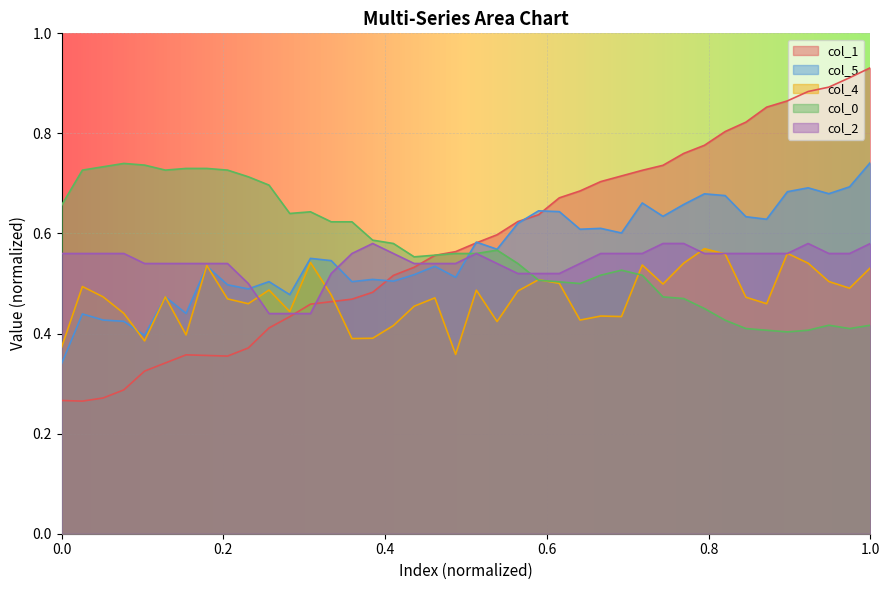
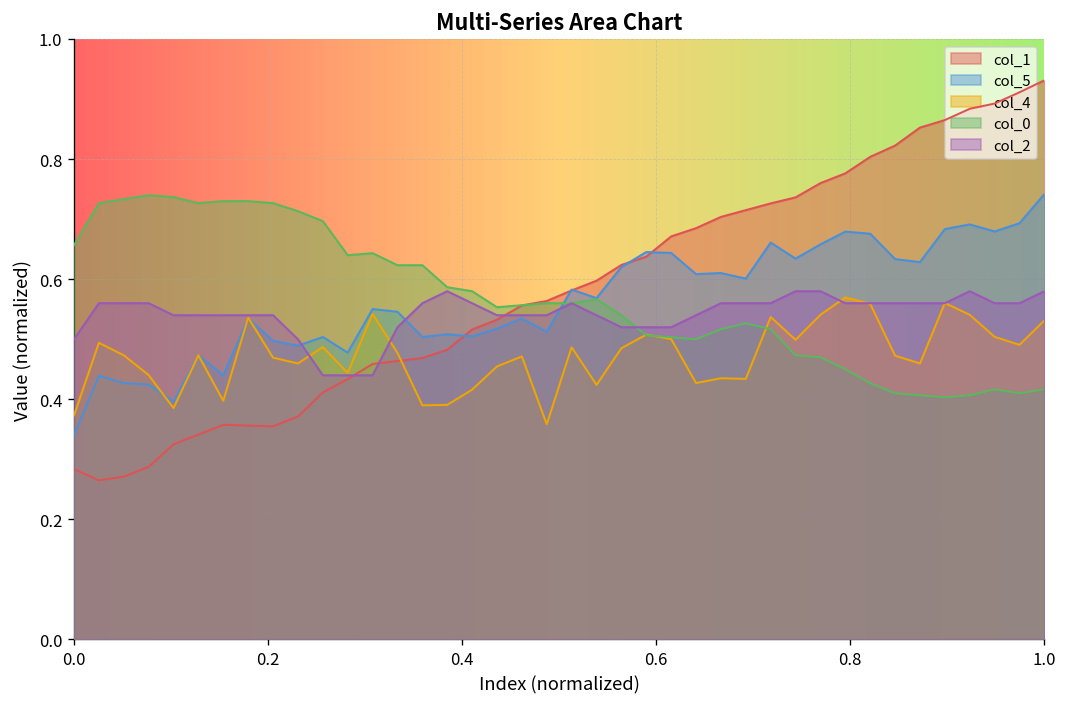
col_1, 0.0: 0.27 -> 0.28
col_2, 0.0: 0.56 -> 0.50
